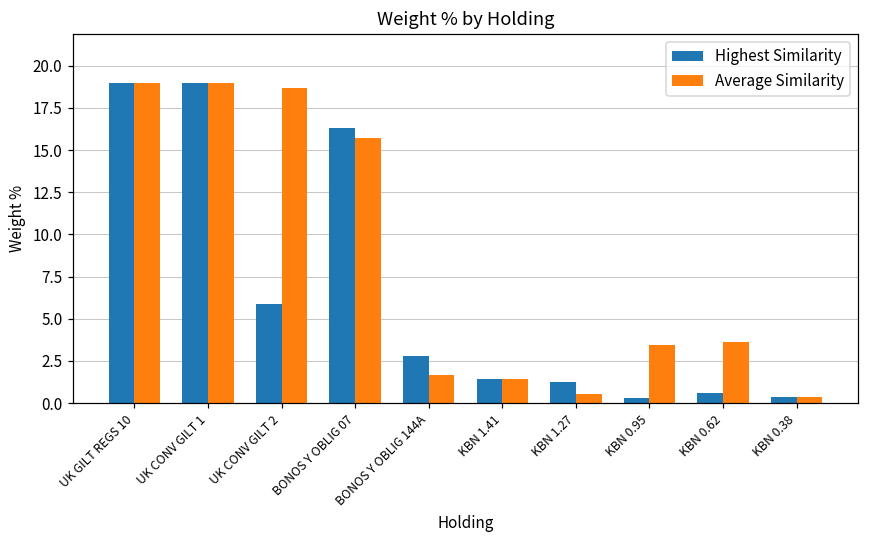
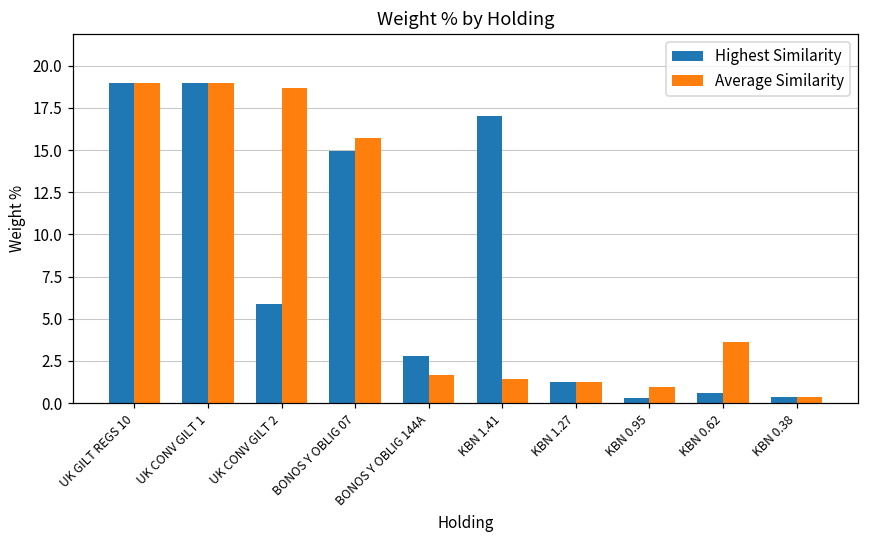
Highest Similarity, BONOS Y OBLIG 07: 16.3 -> 15.0
Highest Similarity, KBN 1.41: 1.4 -> 17.0
Average Similarity, KBN 1.27: 0.6 -> 1.3
Average Similarity, KBN 0.95: 3.4 -> 1.0
